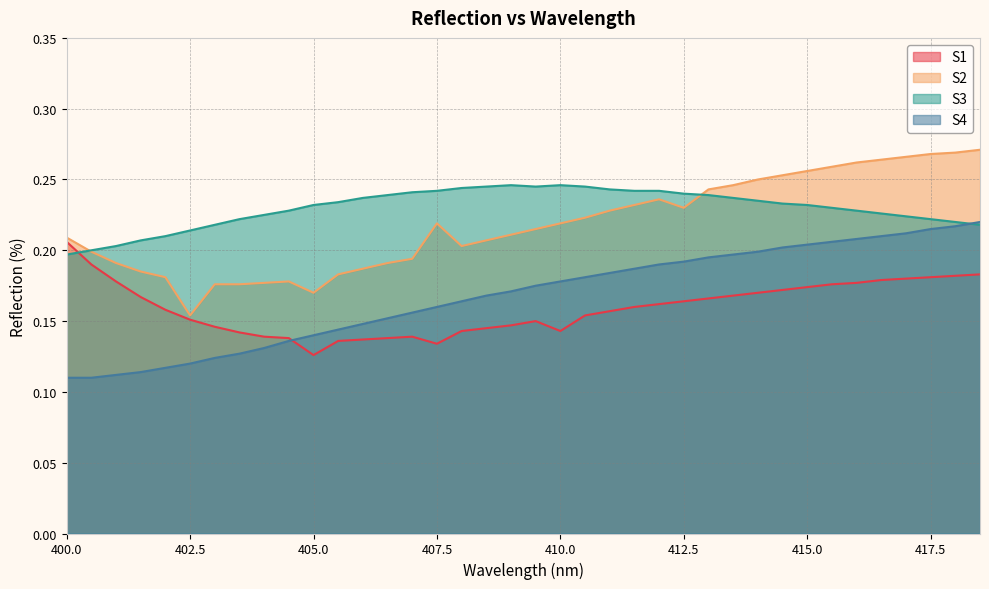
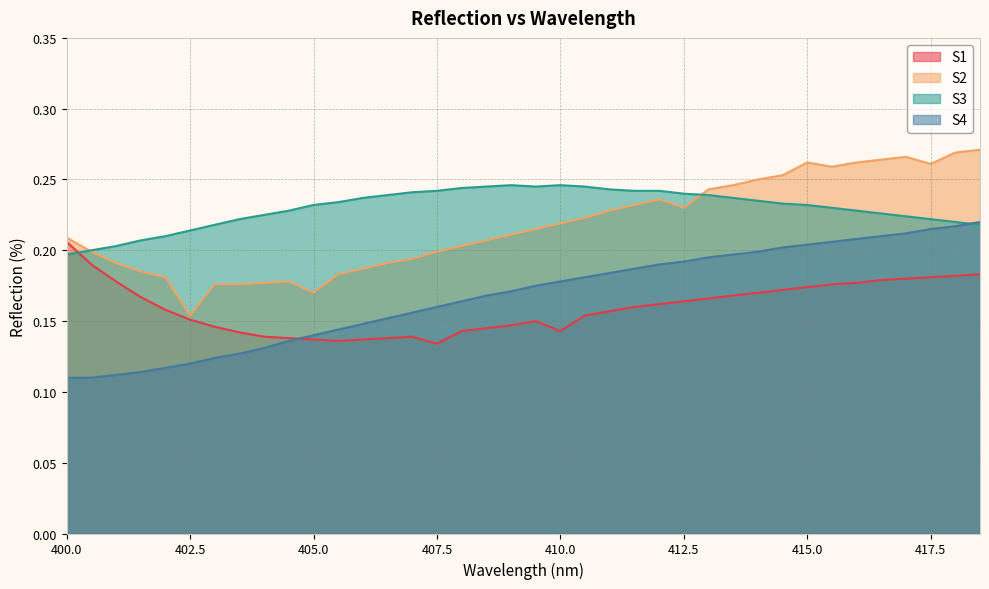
S1, 405.0: 0.126 -> 0.137
S2, 407.5: 0.219 -> 0.199
S2, 415.0: 0.256 -> 0.262
S2, 417.5: 0.268 -> 0.261
